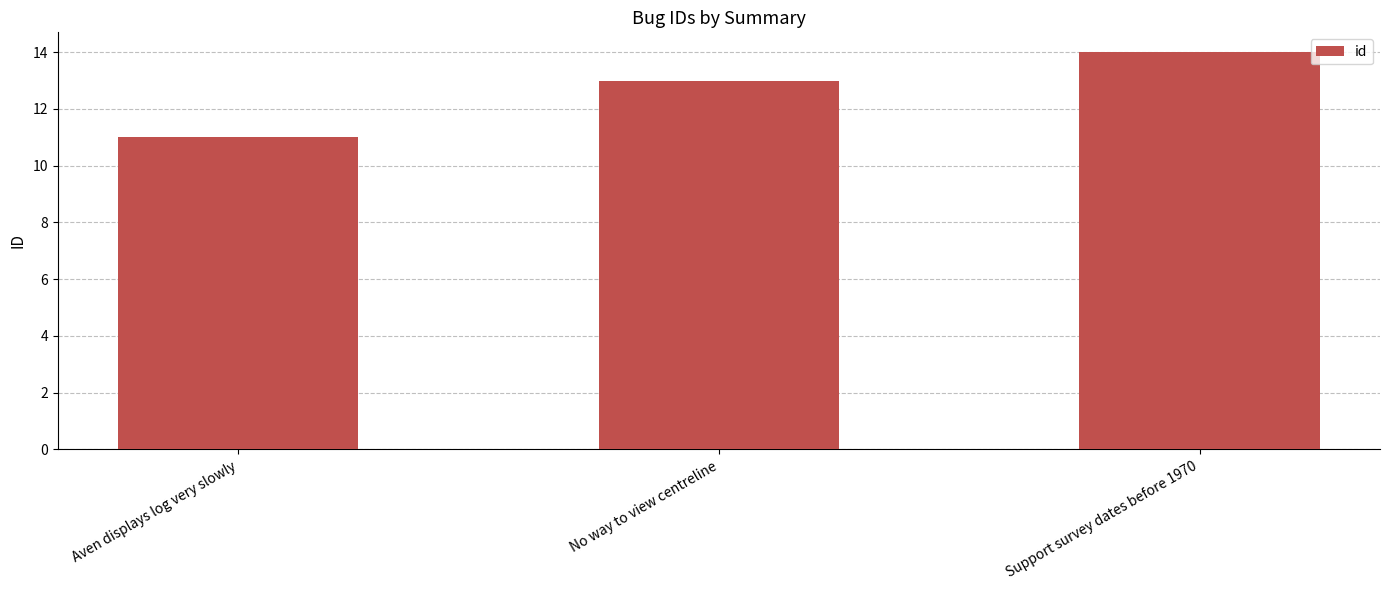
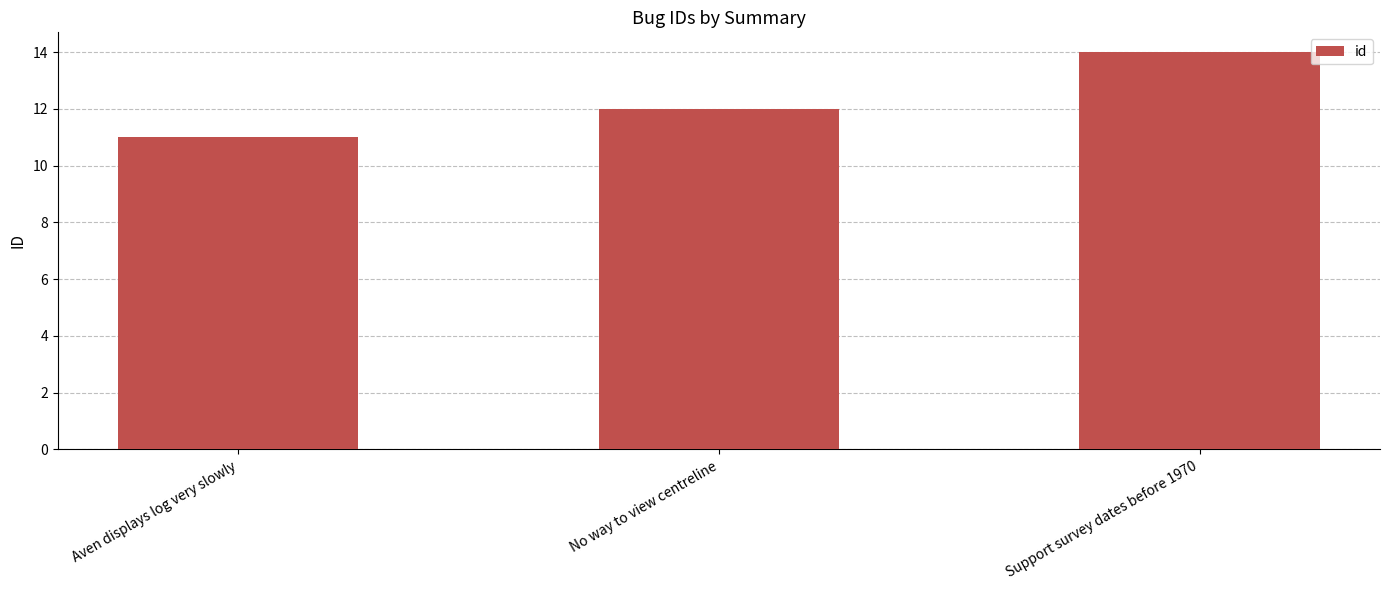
No way to view centreline: 13 -> 12
